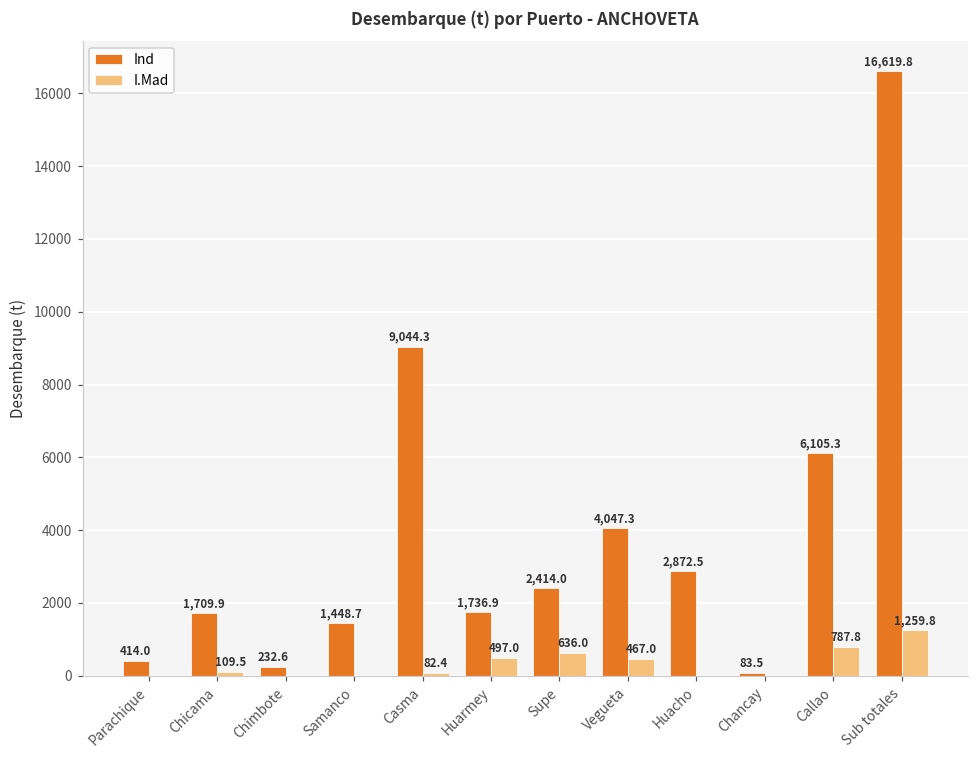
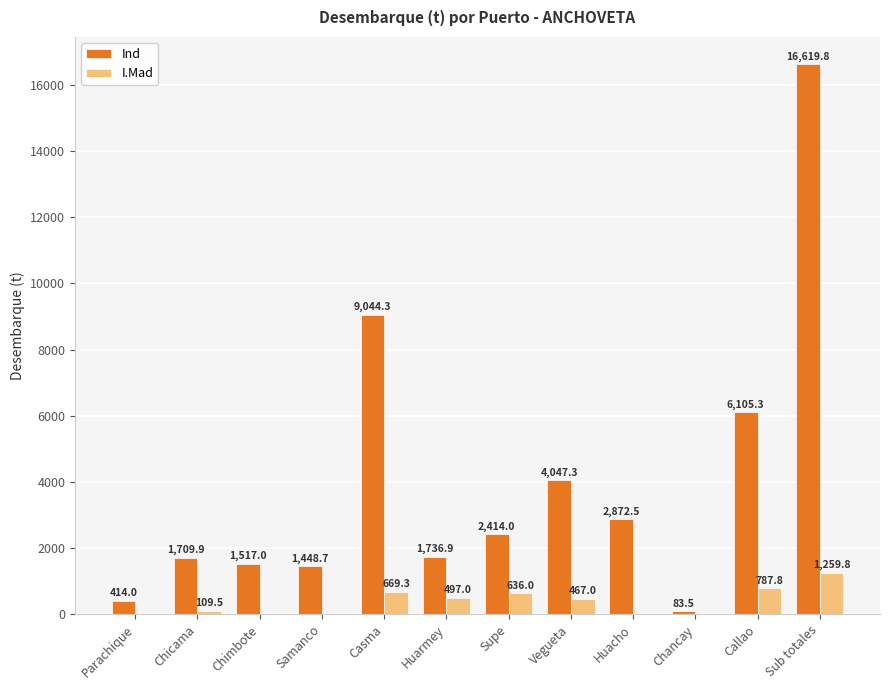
Ind, Chimbote: 232.6 -> 1,517.0
I.Mad, Casma: 82.4 -> 669.3
